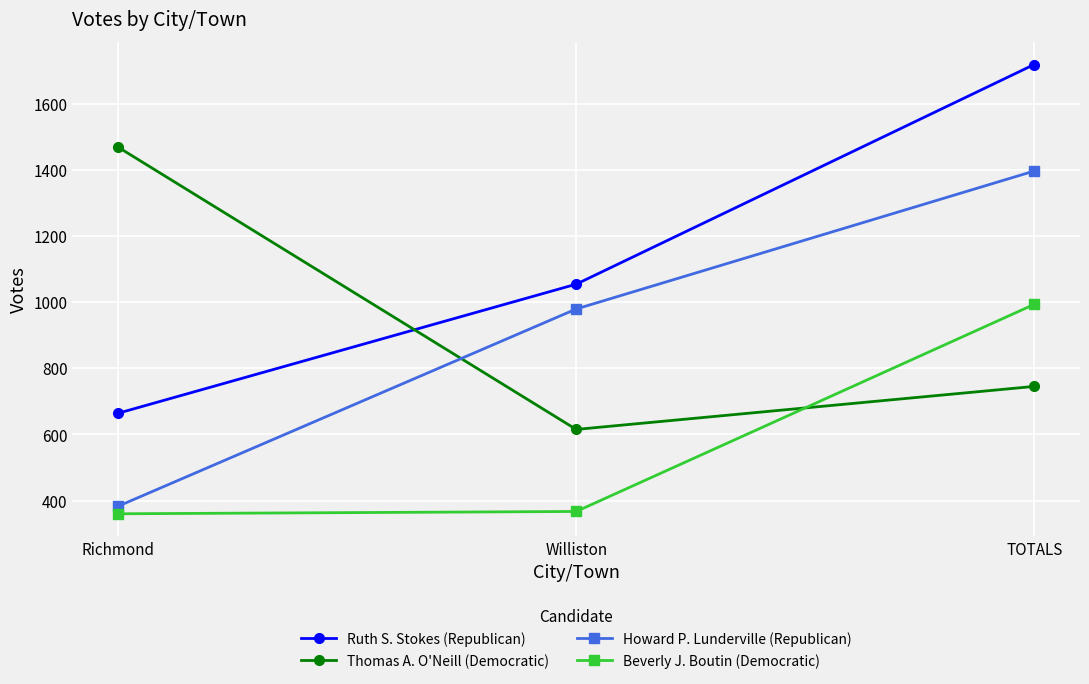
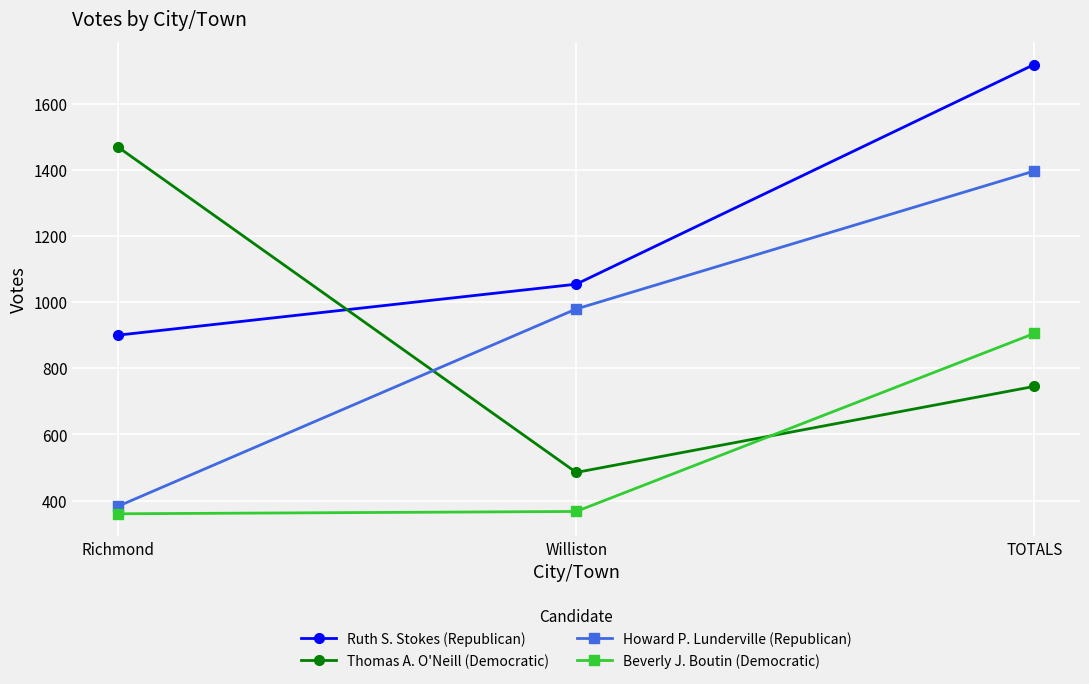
Ruth S. Stokes (Republican), Richmond: 660 -> 900
Thomas A. O'Neill (Democratic), Williston: 620 -> 490
Beverly J. Boutin (Democratic), TOTALS: 990 -> 910
